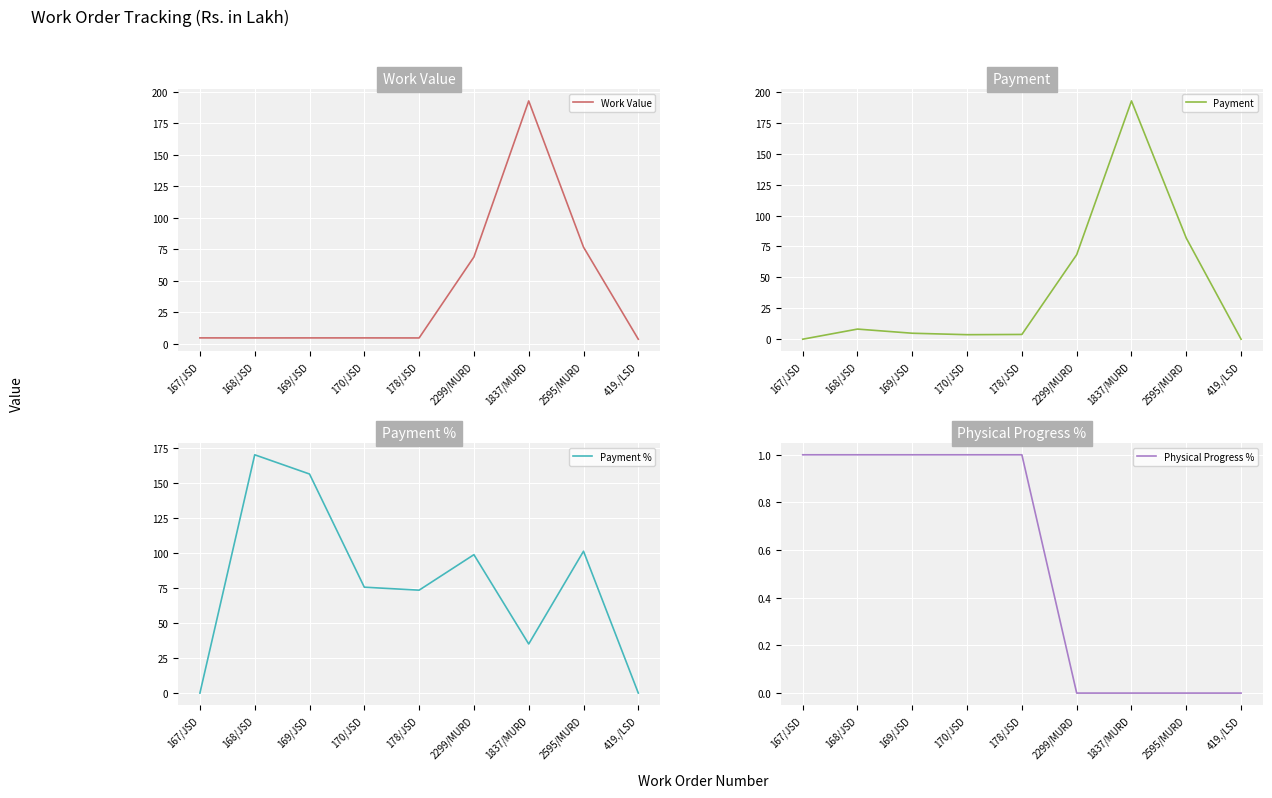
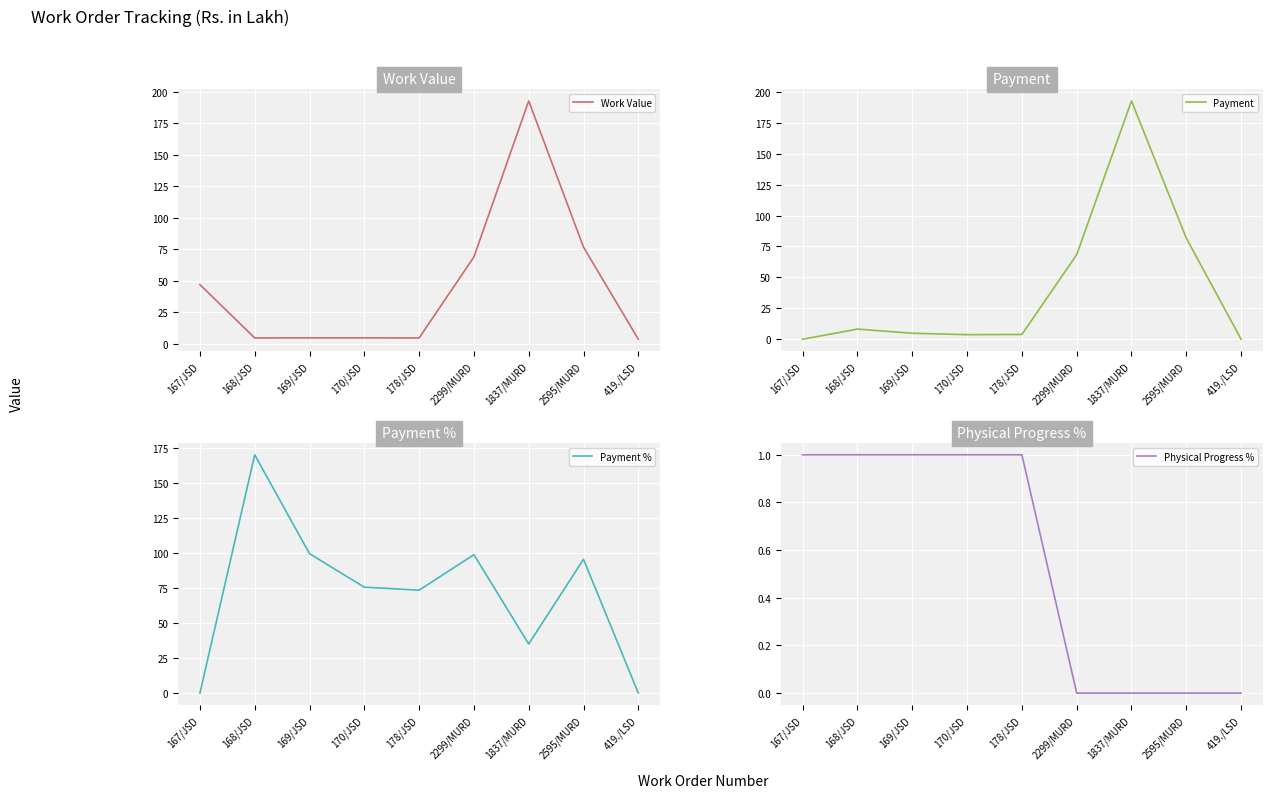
Work Value, 167/JSD: 5 -> 47
Payment %, 169/JSD: 157 -> 100
Payment %, 2595/MURD: 101 -> 96
